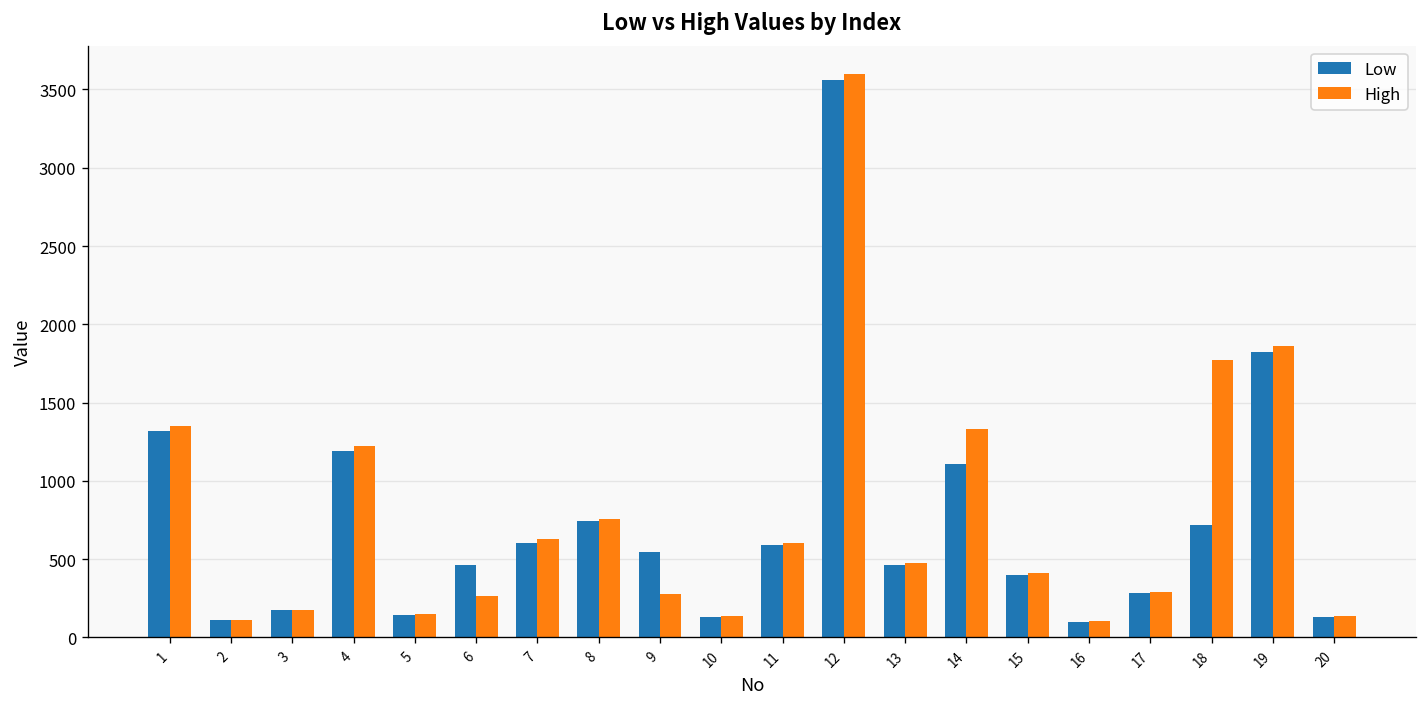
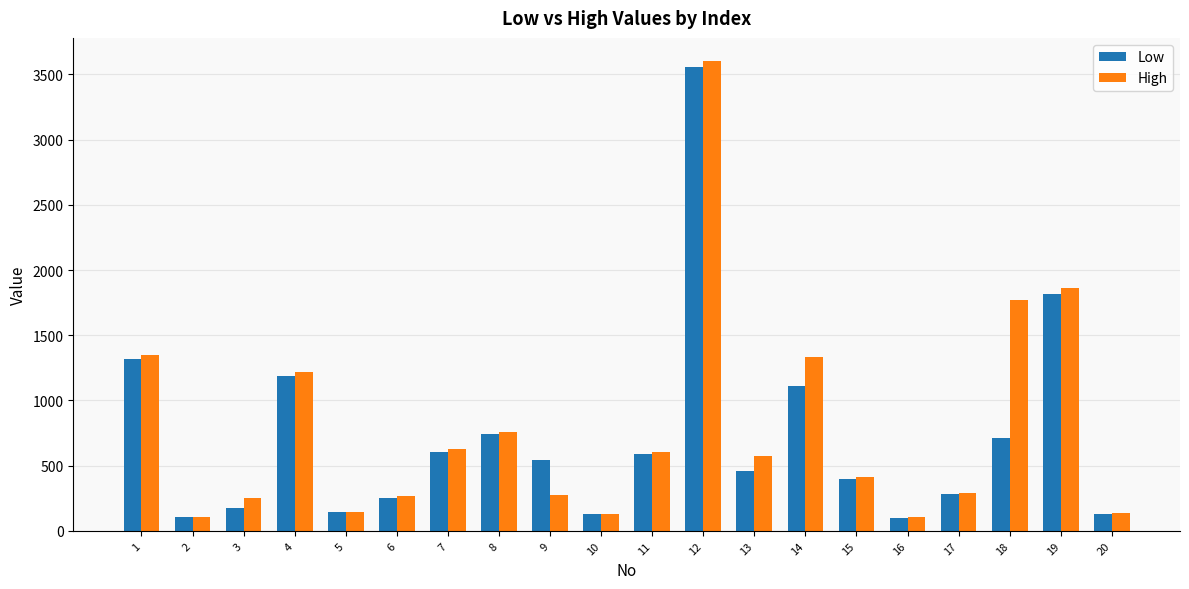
High, 3: 180 -> 260
Low, 6: 460 -> 250
High, 13: 480 -> 570
